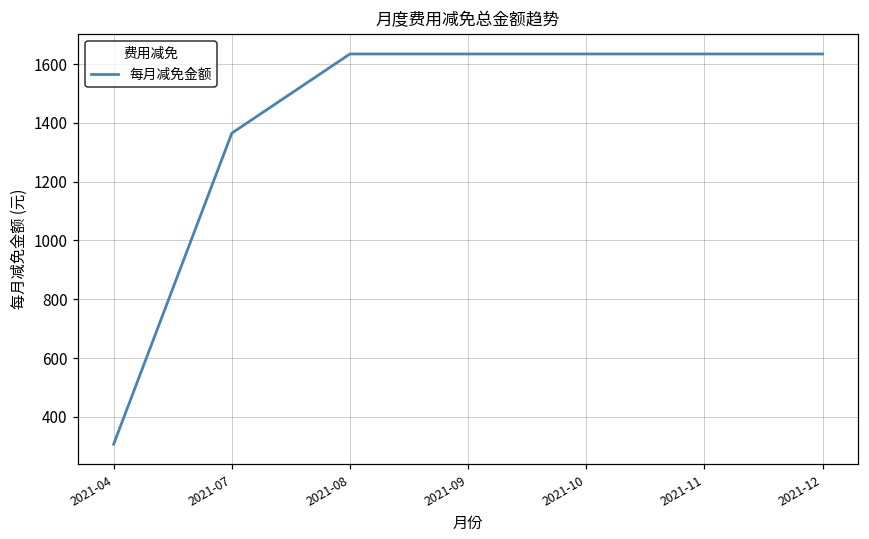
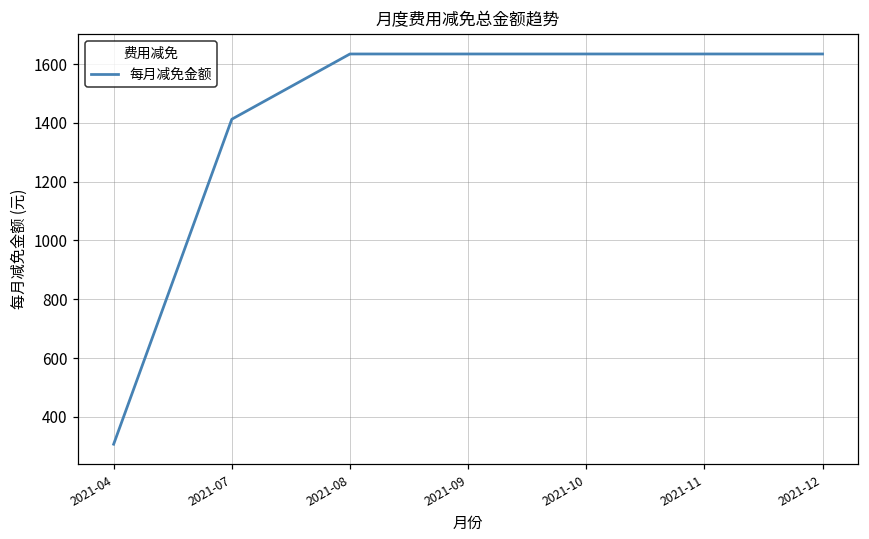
2021-07: 1370 -> 1410
